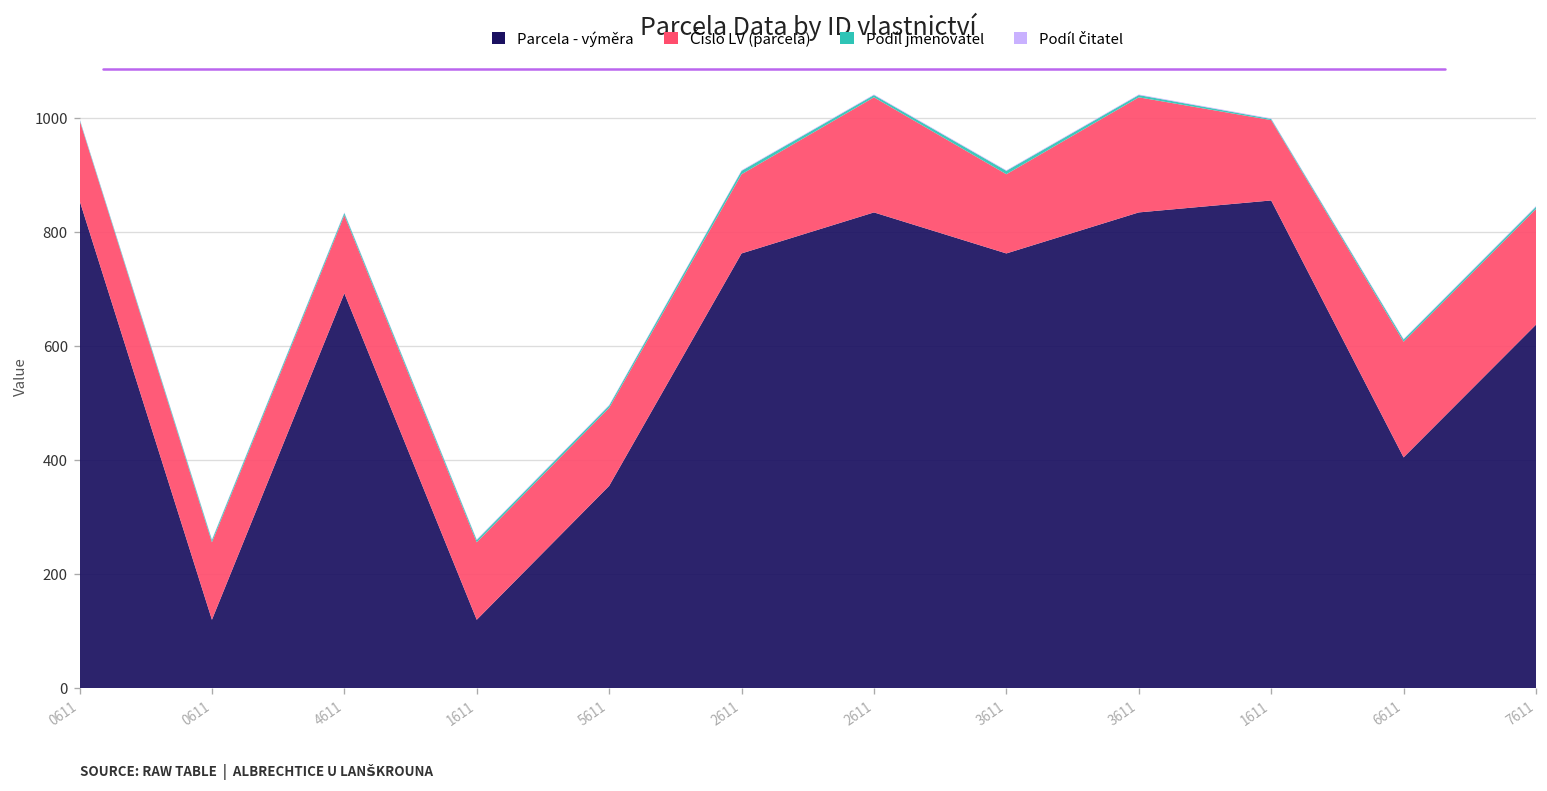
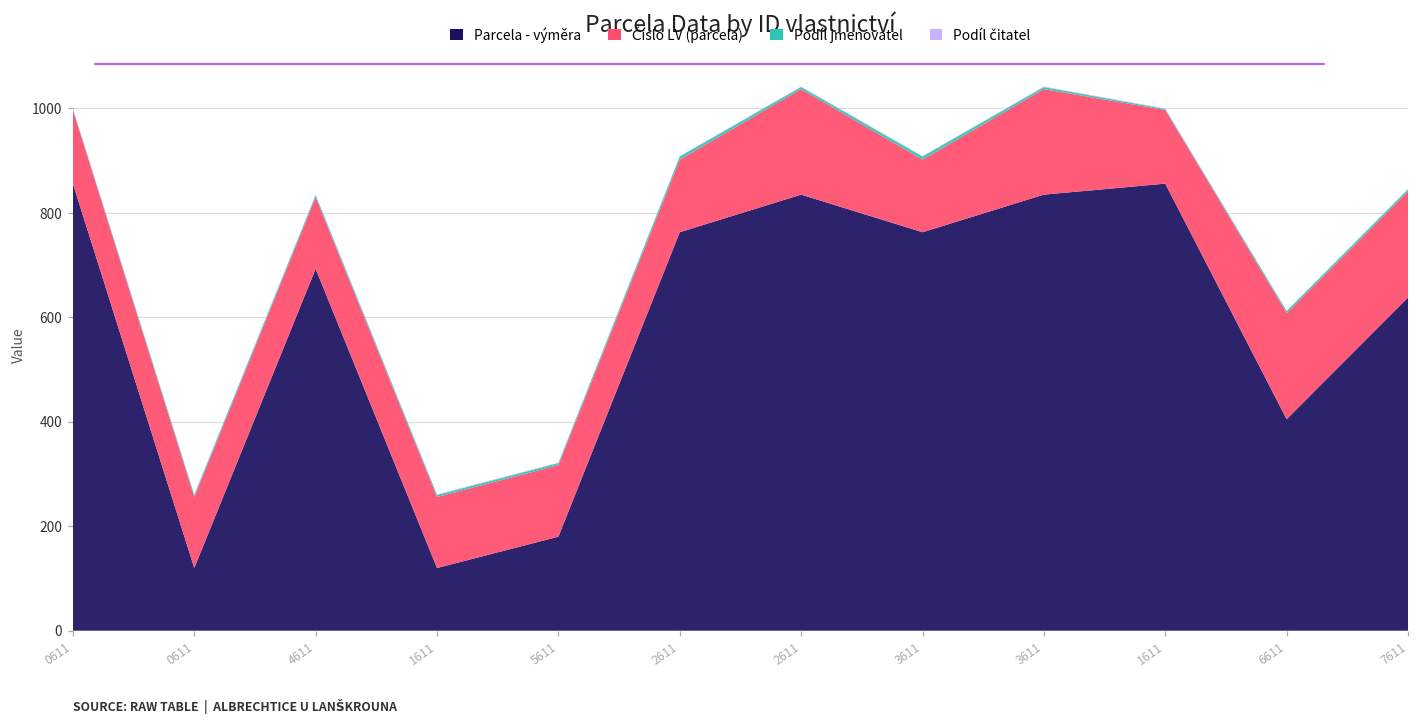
Parcela - výměra, 5611: 360 -> 180
